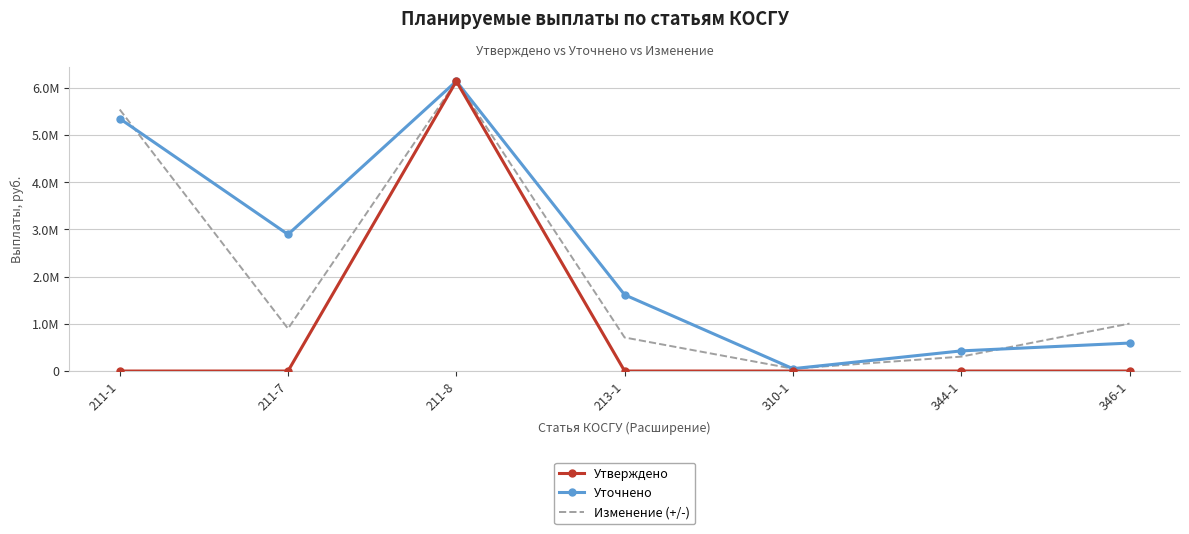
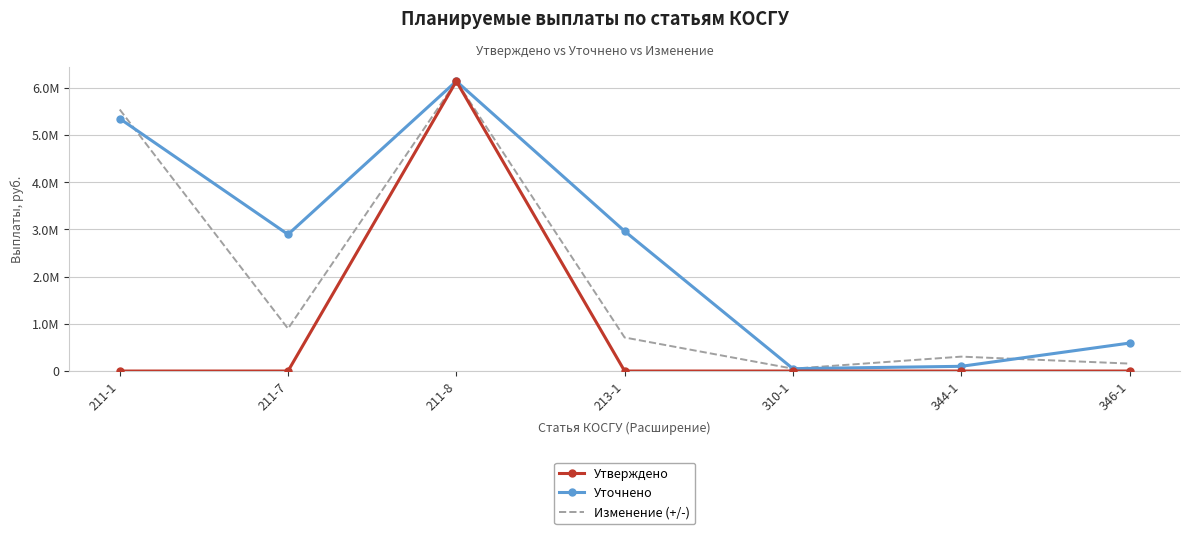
Уточнено, 213-1: 1600000 -> 3000000
Уточнено, 344-1: 400000 -> 100000
Изменение (+/-), 346-1: 1000000 -> 200000
